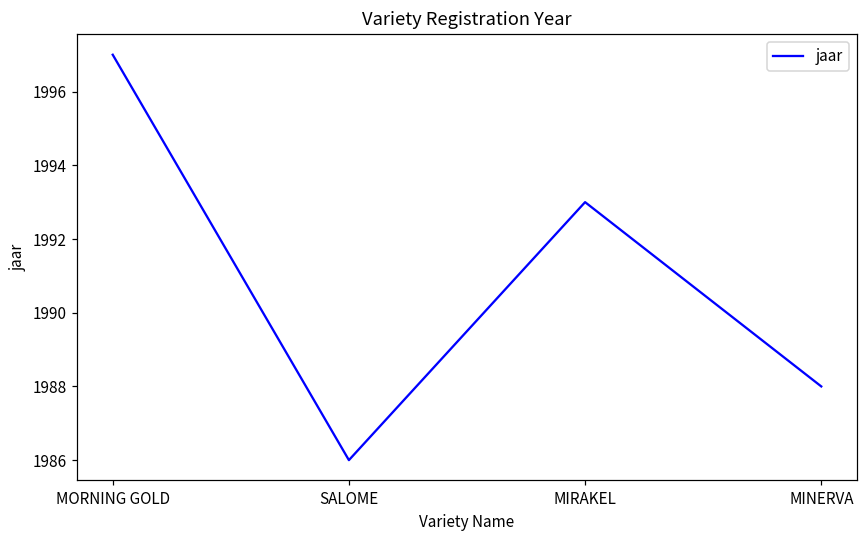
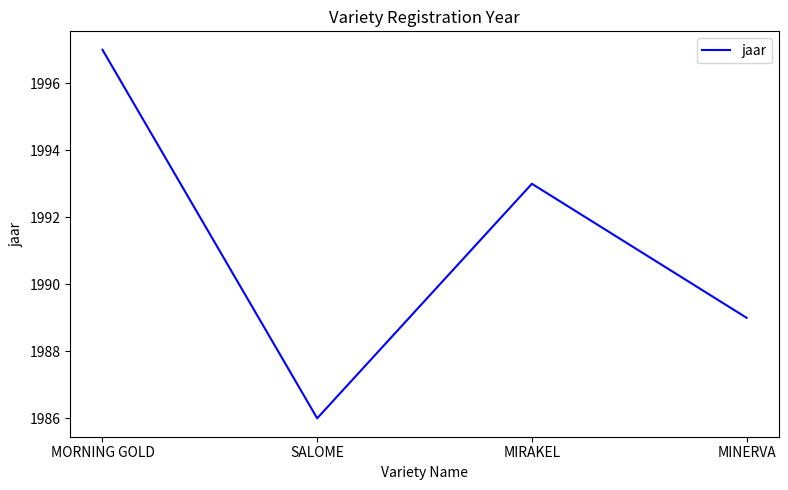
MINERVA: 1988 -> 1989
